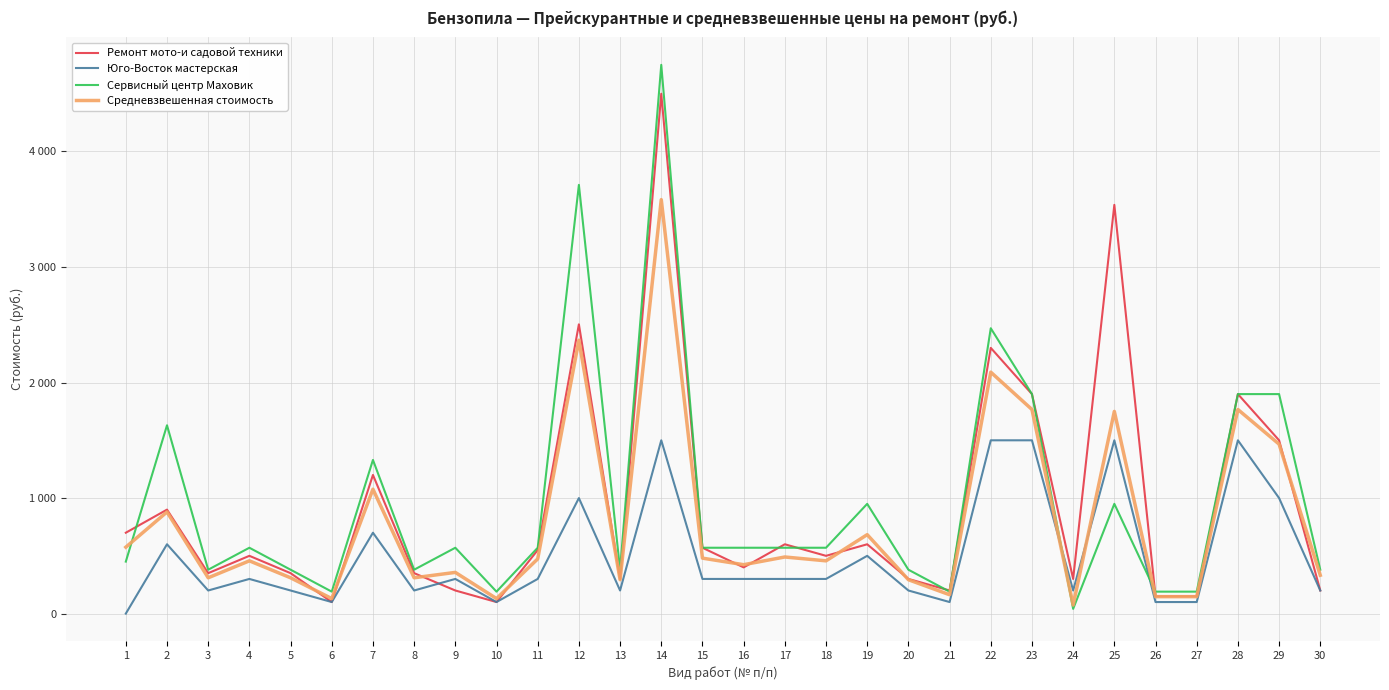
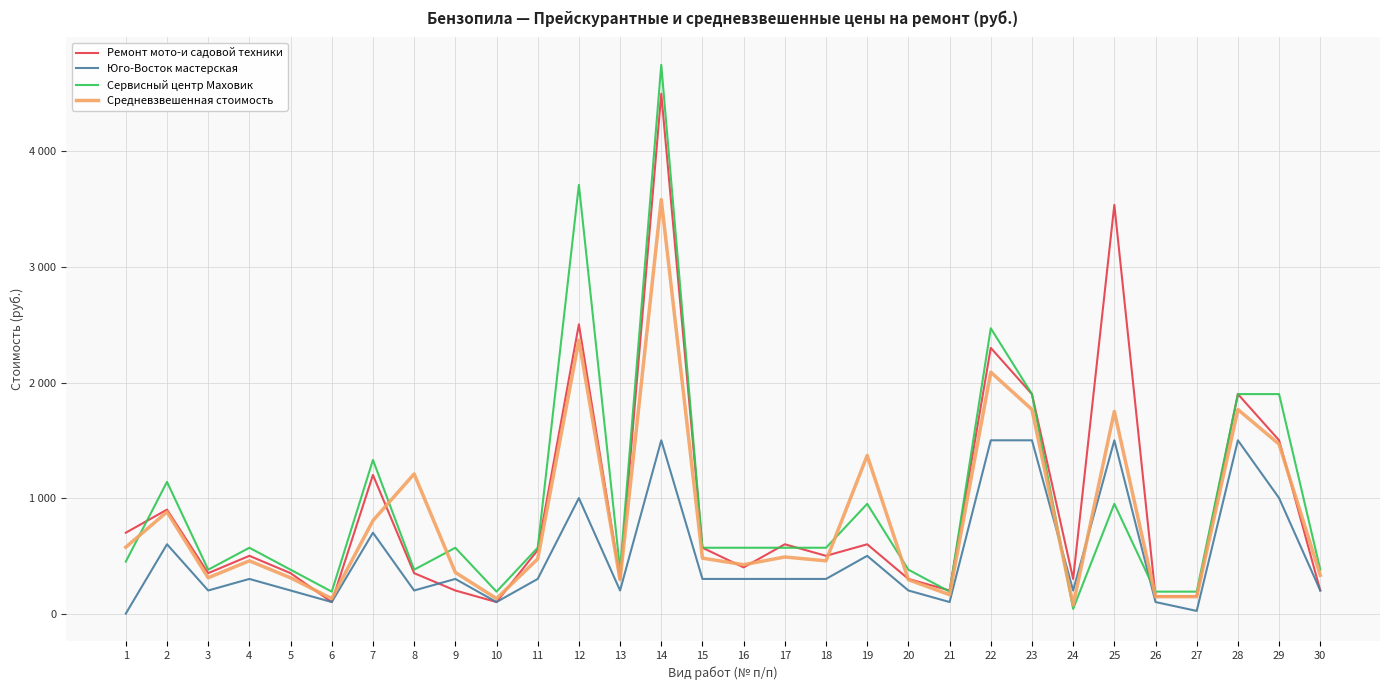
Сервисный центр Маховик, 2: 1630 -> 1140
Средневзвешенная стоимость, 7: 1080 -> 800
Средневзвешенная стоимость, 8: 310 -> 1210
Средневзвешенная стоимость, 19: 680 -> 1370
Юго-Восток мастерская, 27: 100 -> 20
